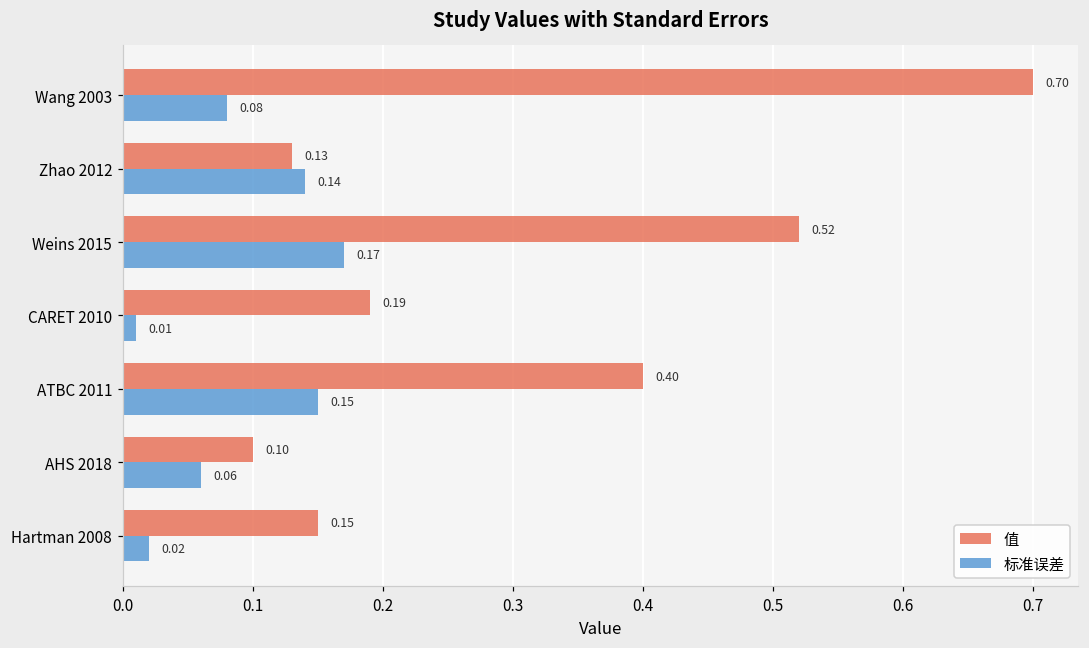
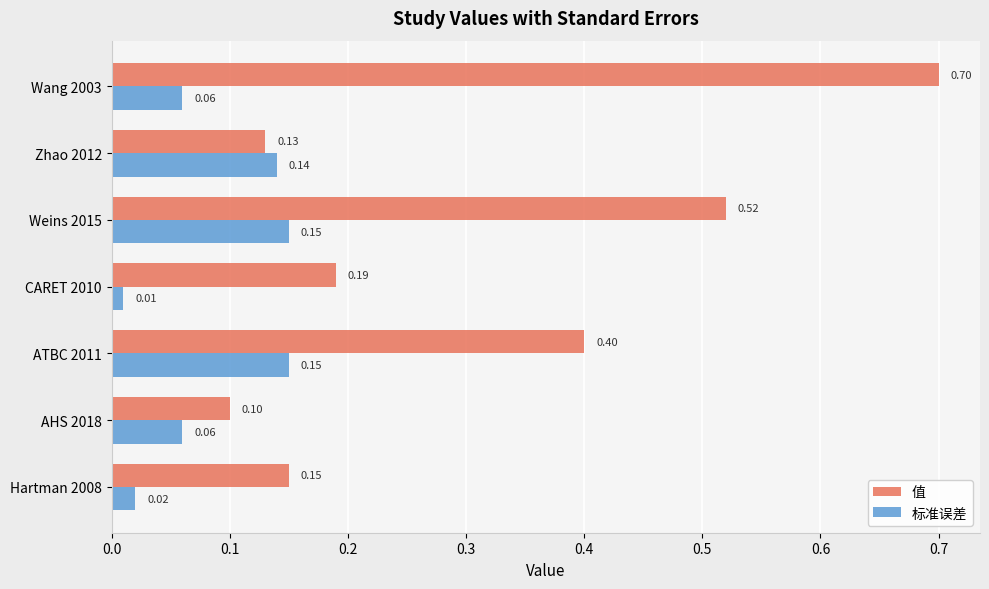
标准误差, Wang 2003: 0.08 -> 0.06
标准误差, Weins 2015: 0.17 -> 0.15
